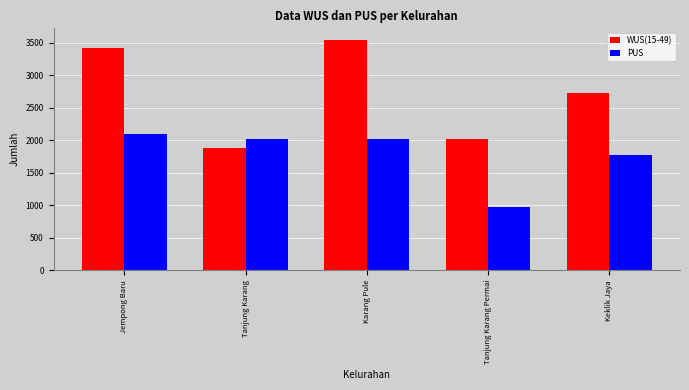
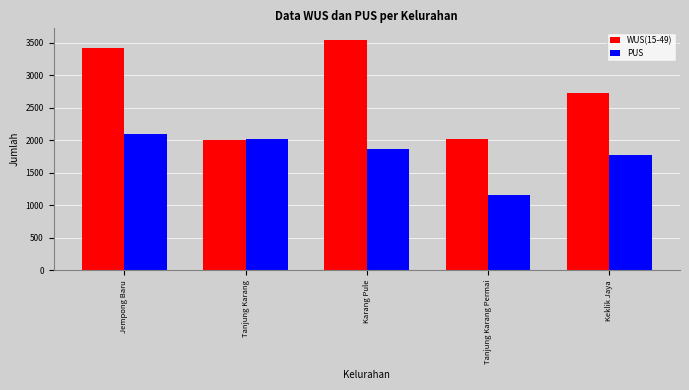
WUS(15-49), Tanjung Karang: 1900 -> 2000
PUS, Karang Pule: 2000 -> 1900
PUS, Tanjung Karang Permai: 1000 -> 1200
